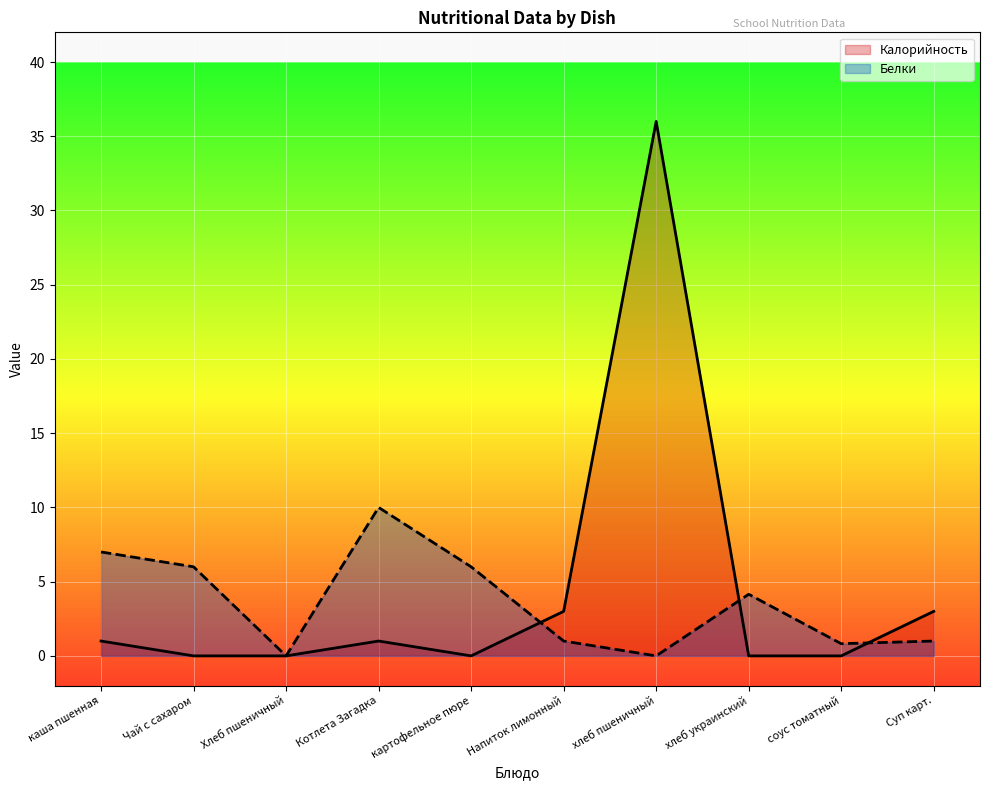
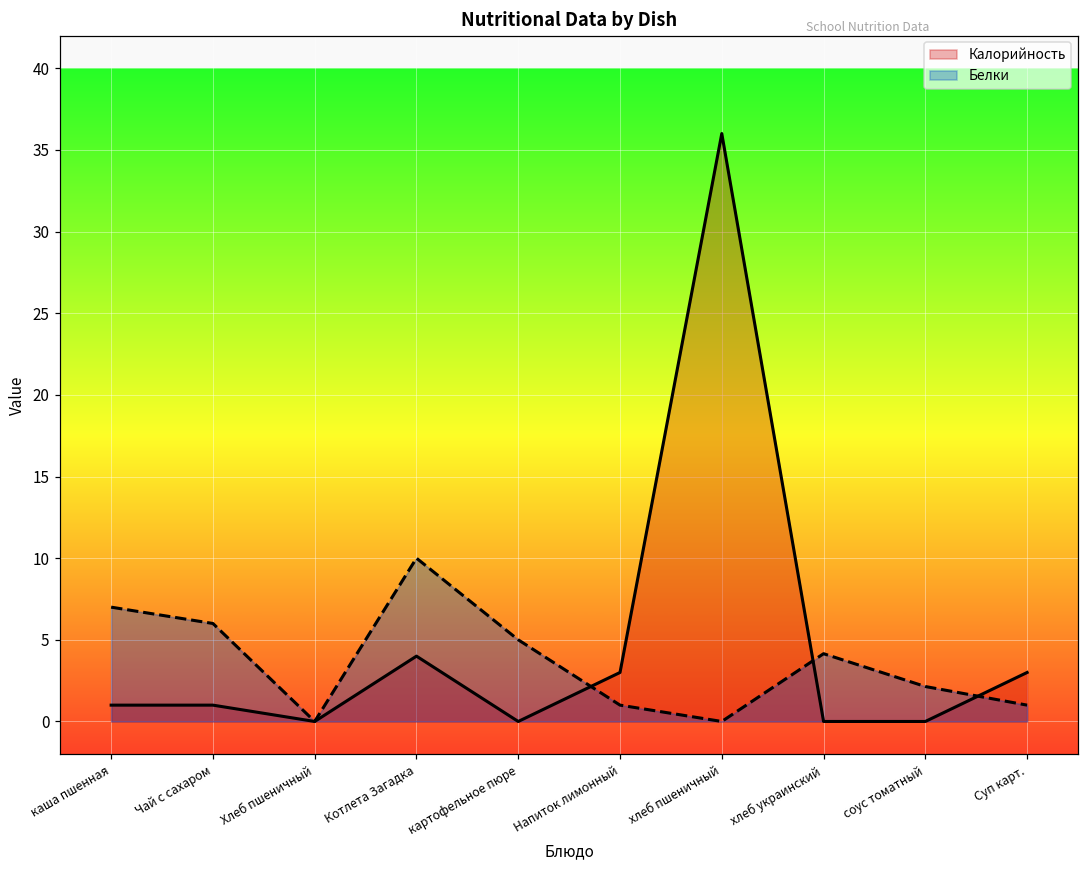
Калорийность, Чай с сахаром: 0 -> 1
Калорийность, Котлета Загадка: 1 -> 4
Белки, картофельное пюре: 6 -> 5
Белки, соус томатный: 0.8 -> 2.1
